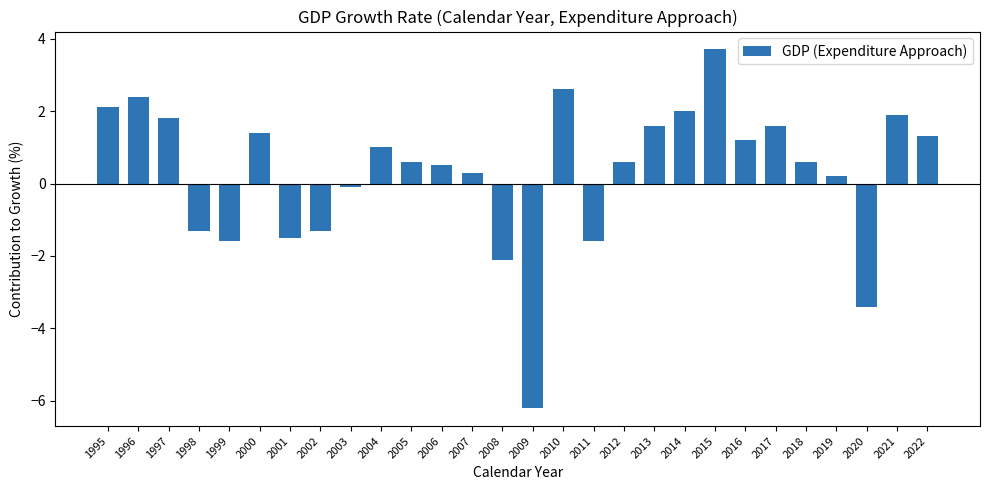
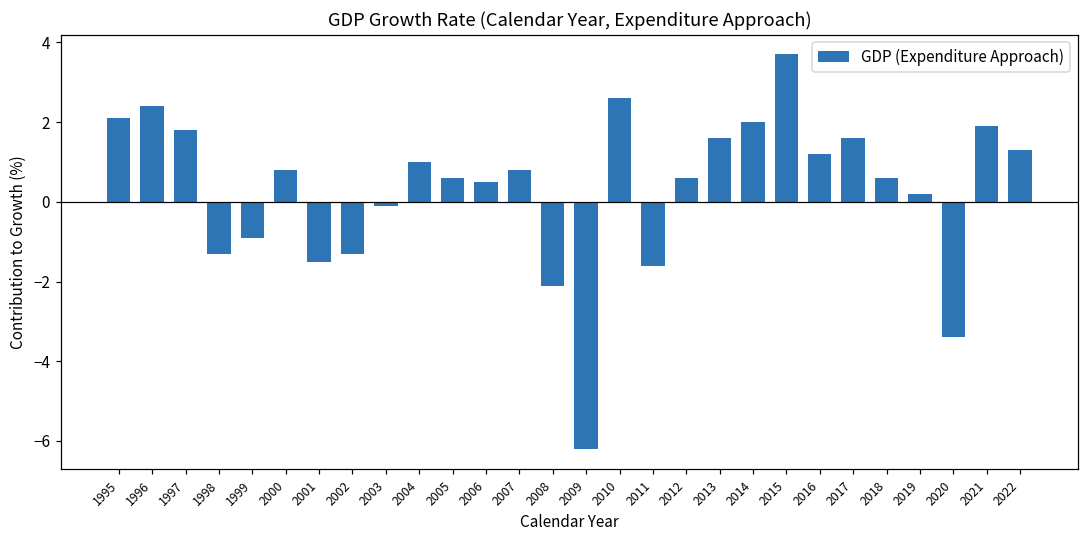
1999: -1.6 -> -0.9
2000: 1.4 -> 0.8
2007: 0.3 -> 0.8
